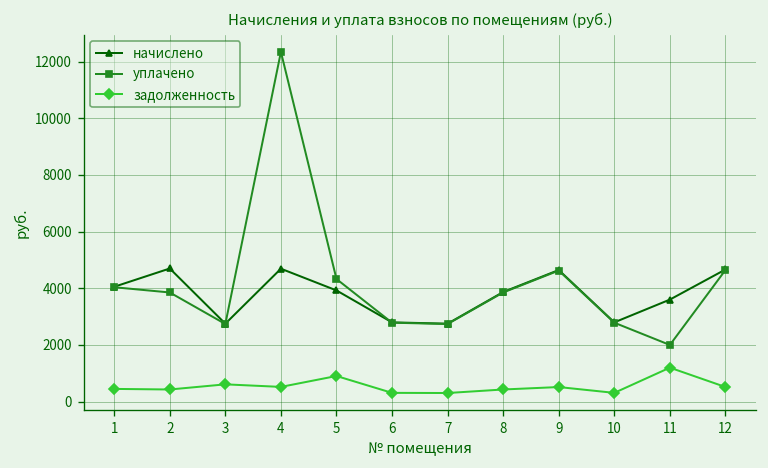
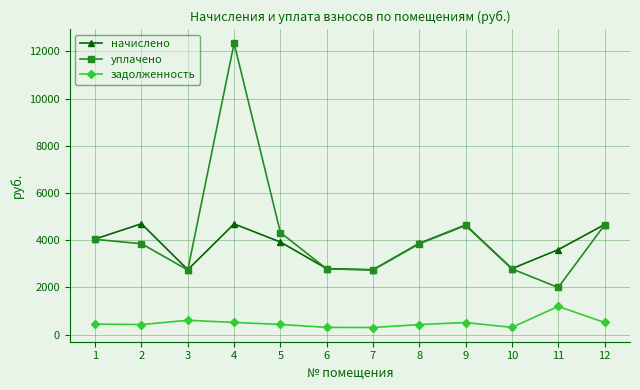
задолженность, 5: 900 -> 400
